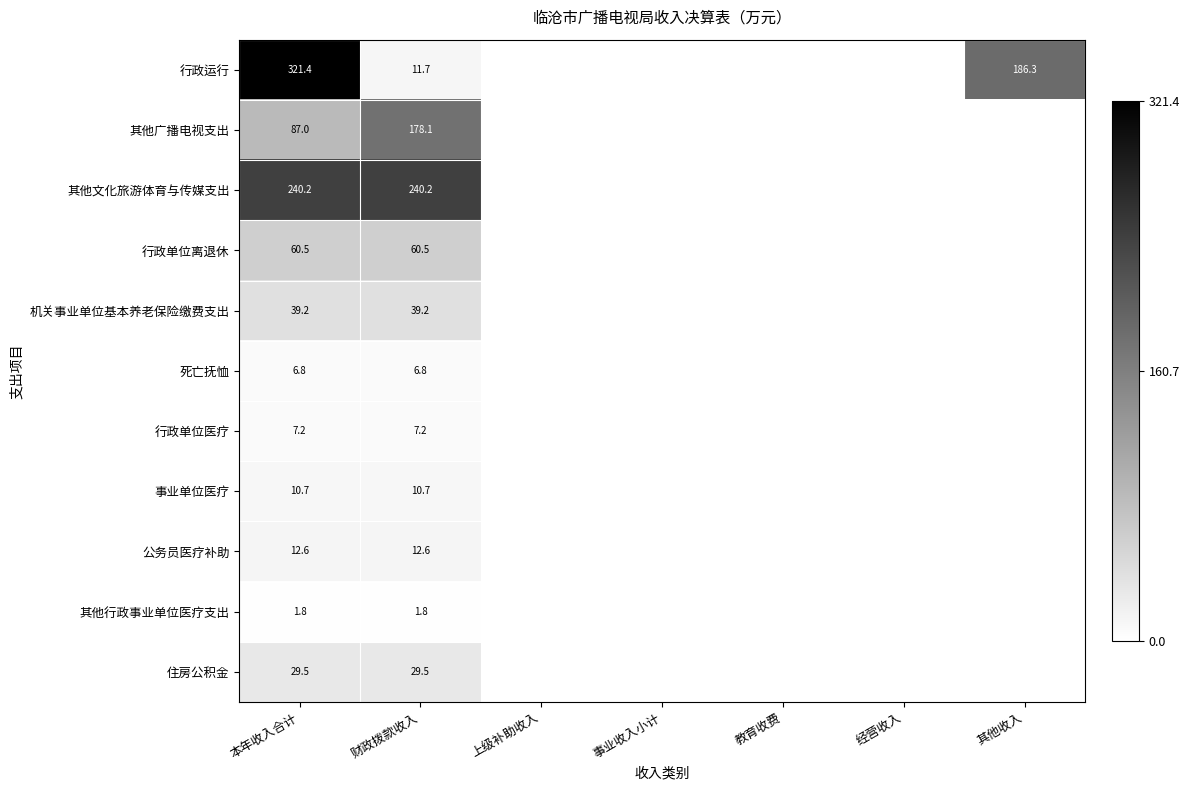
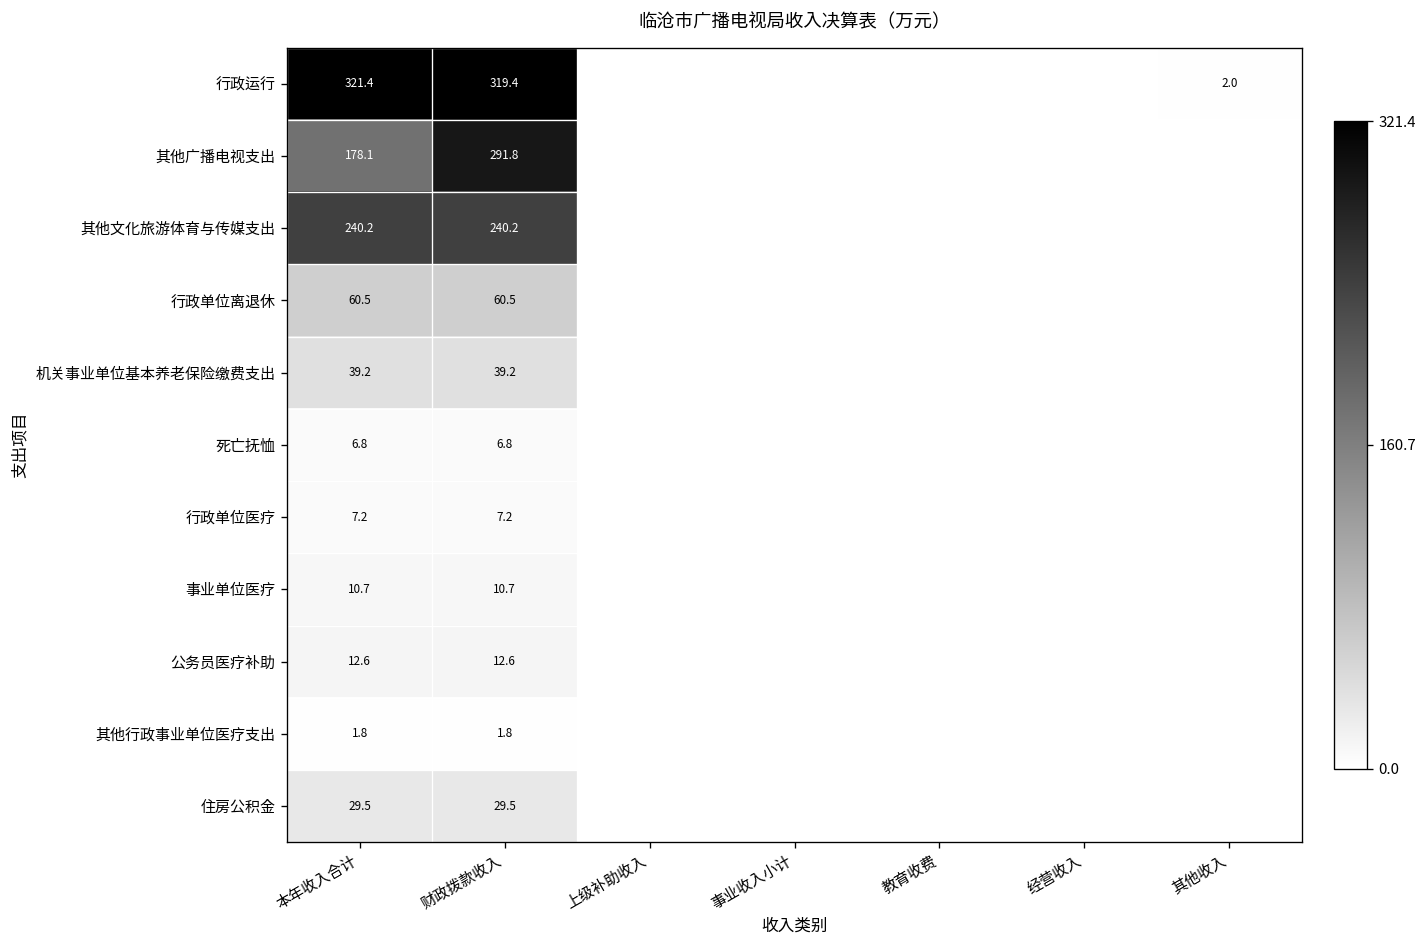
行政运行, 财政拨款收入: 11.7 -> 319.4
行政运行, 其他收入: 186.3 -> 2.0
其他广播电视支出, 本年收入合计: 87.0 -> 178.1
其他广播电视支出, 财政拨款收入: 178.1 -> 291.8
